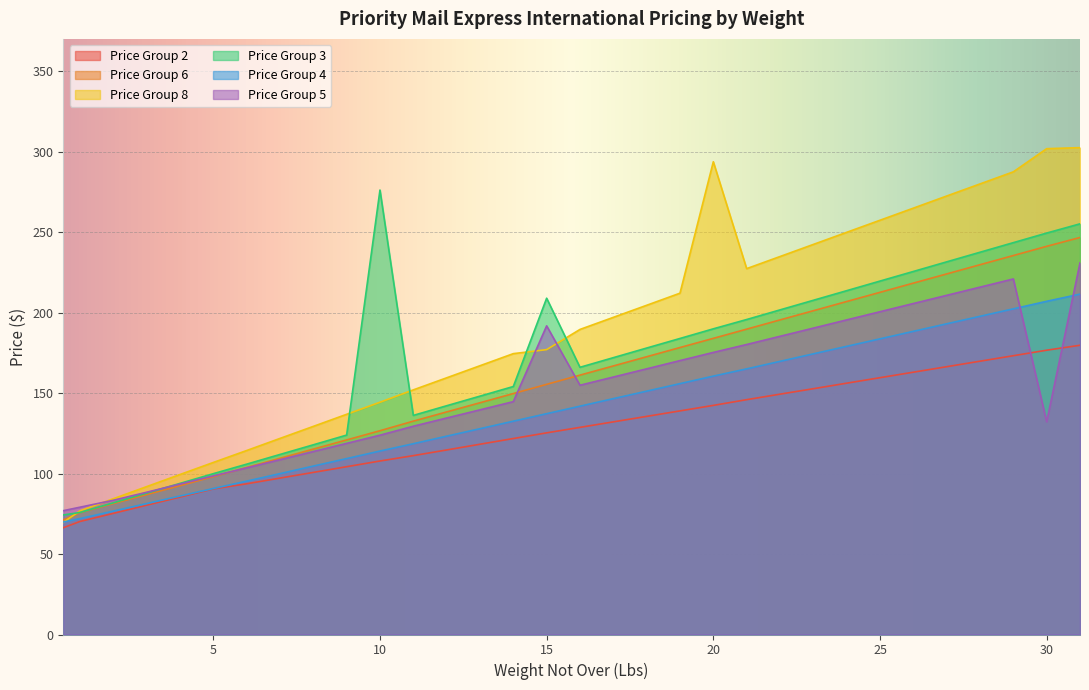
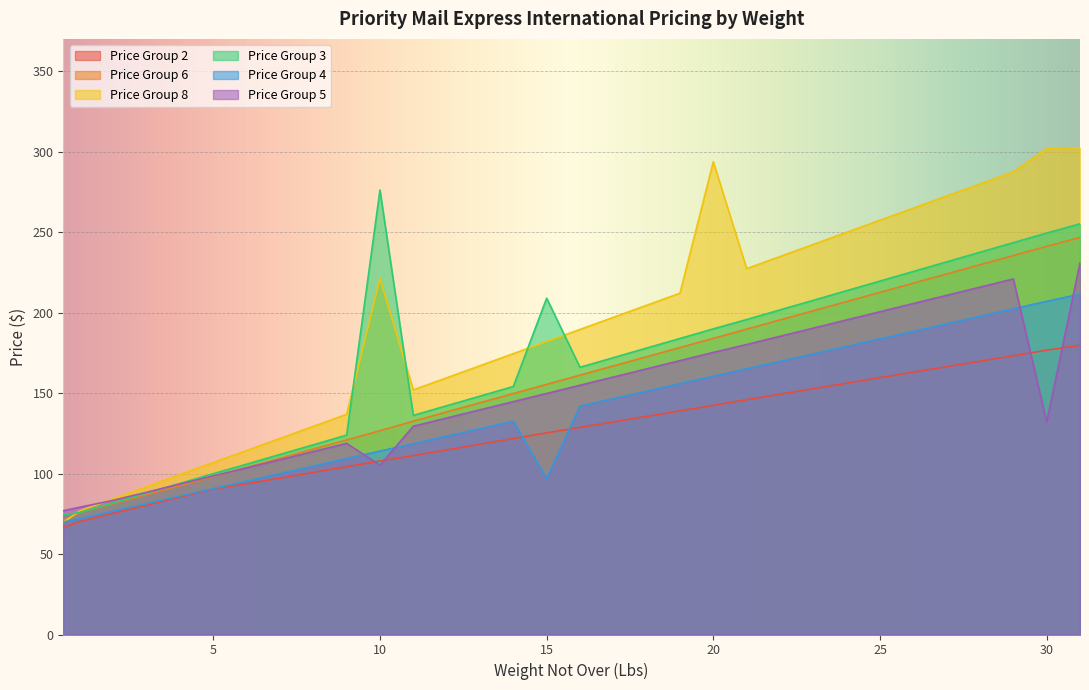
Price Group 8, 10: 144 -> 221
Price Group 5, 10: 124 -> 105
Price Group 8, 15: 177 -> 182
Price Group 4, 15: 137 -> 97
Price Group 5, 15: 192 -> 150
